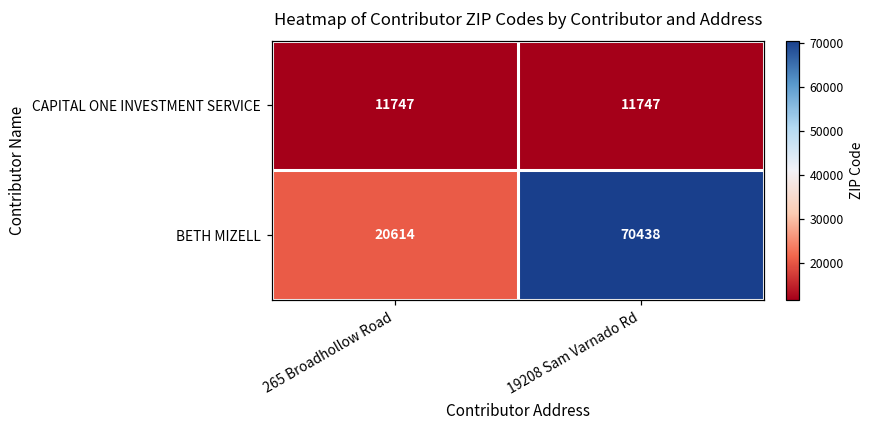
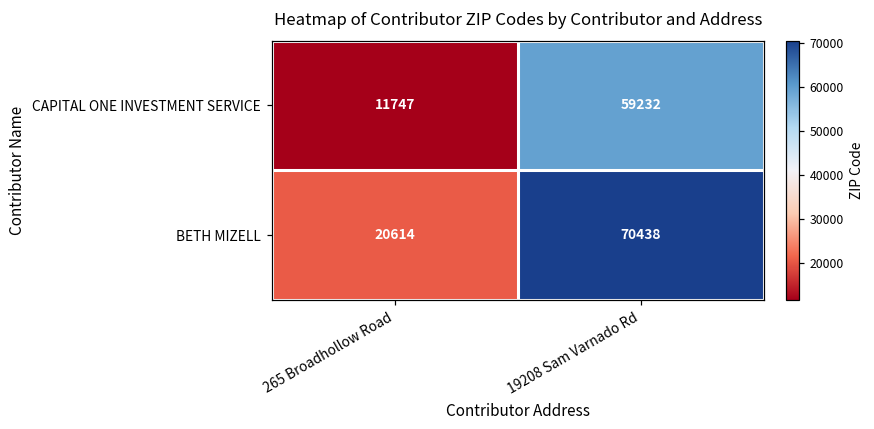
CAPITAL ONE INVESTMENT SERVICE, 19208 Sam Varnado Rd: 11747 -> 59232
